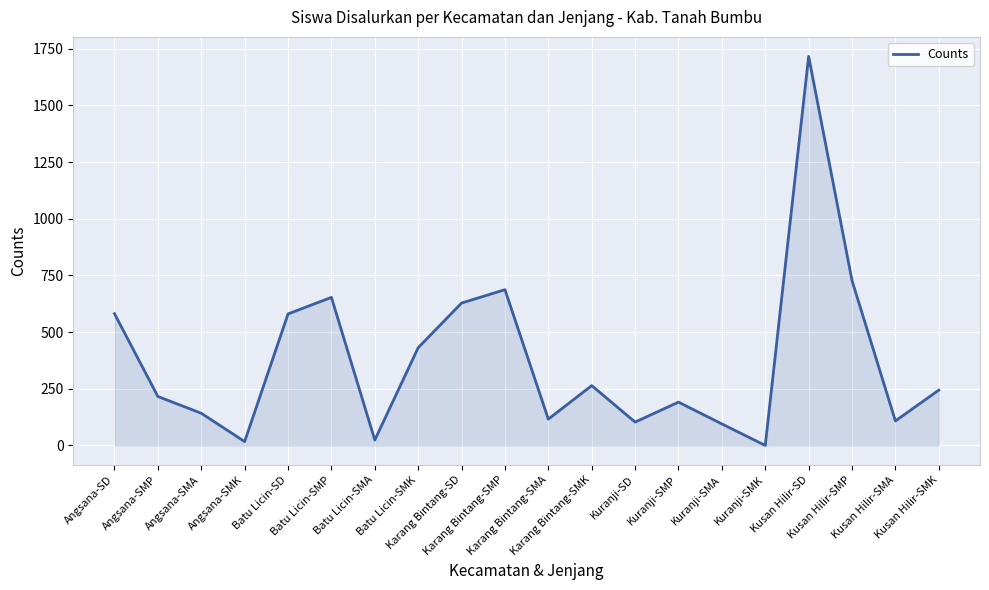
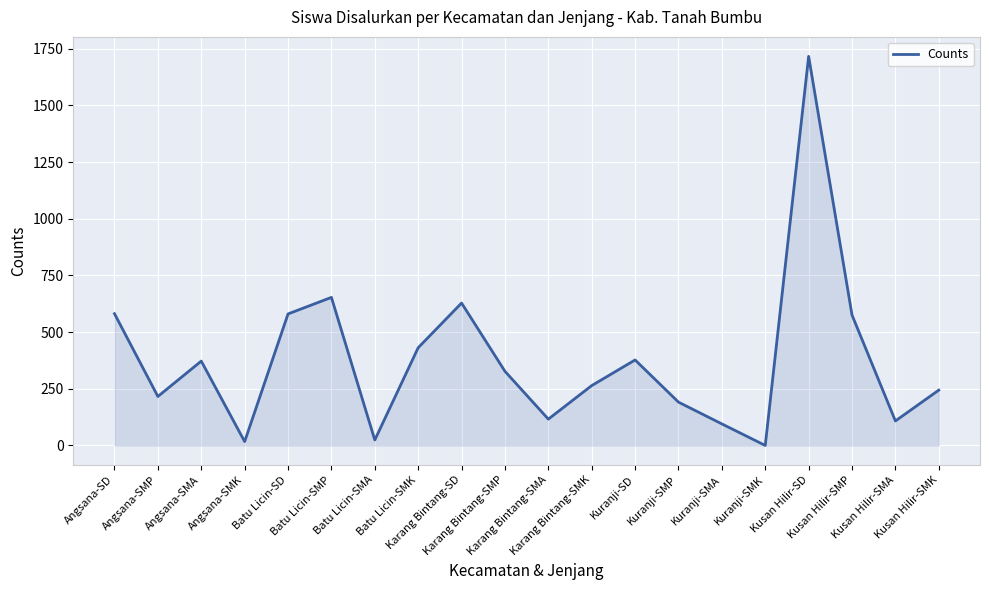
Angsana-SMA: 140 -> 370
Karang Bintang-SMP: 690 -> 330
Kuranji-SD: 100 -> 380
Kusan Hilir-SMP: 730 -> 580
